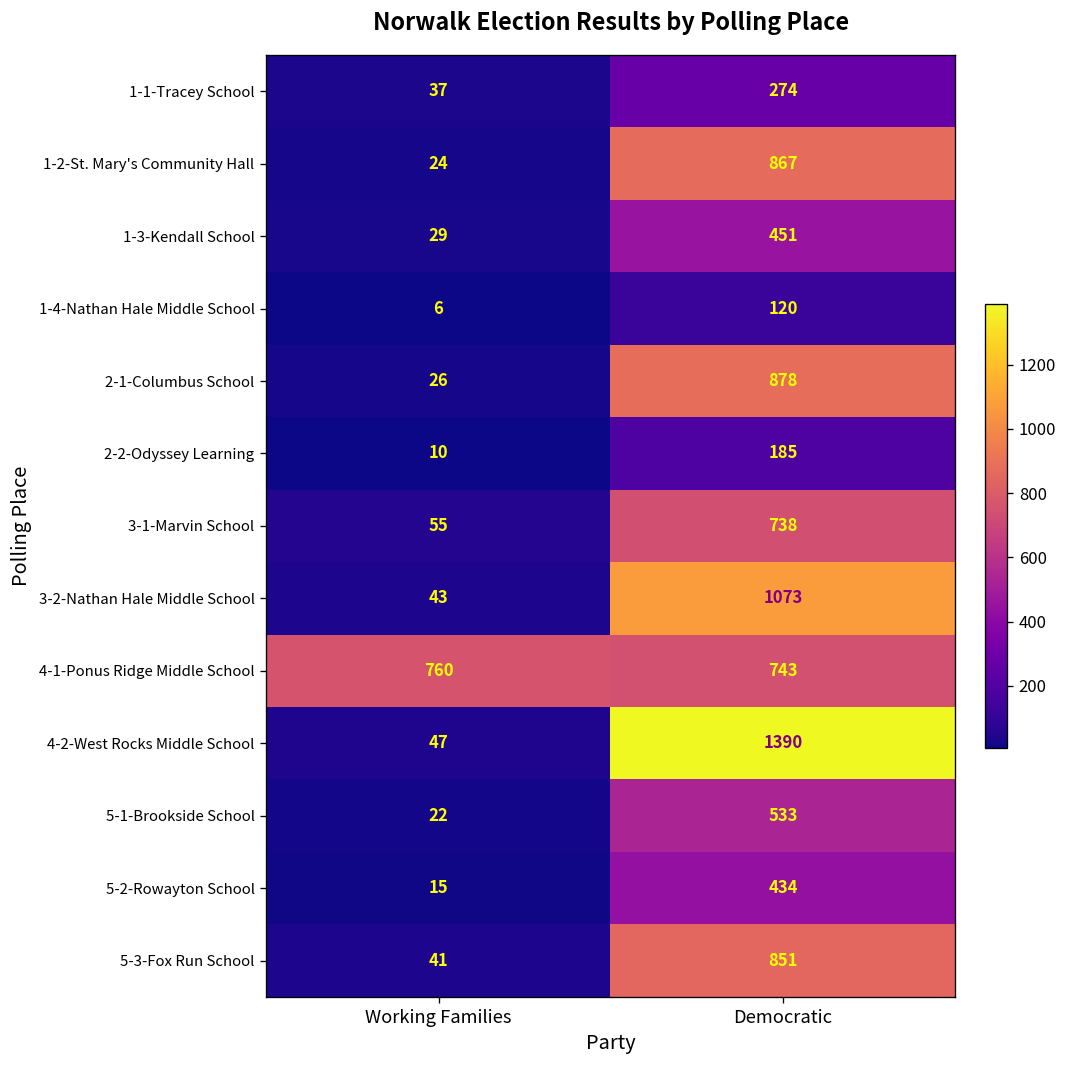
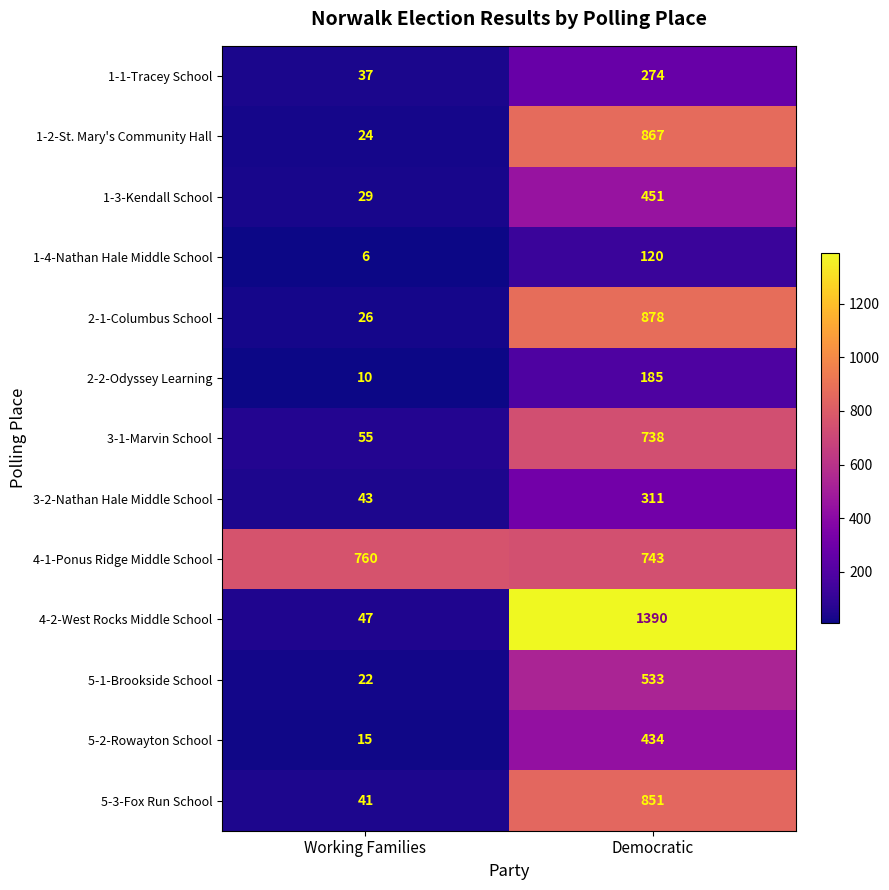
3-2-Nathan Hale Middle School, Democratic: 1073 -> 311
